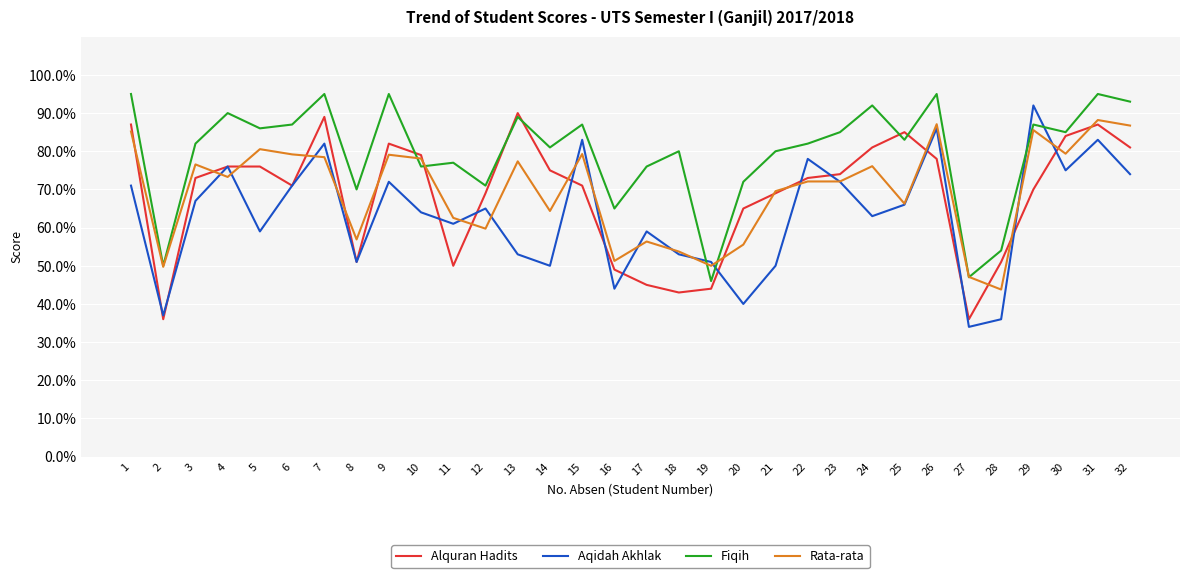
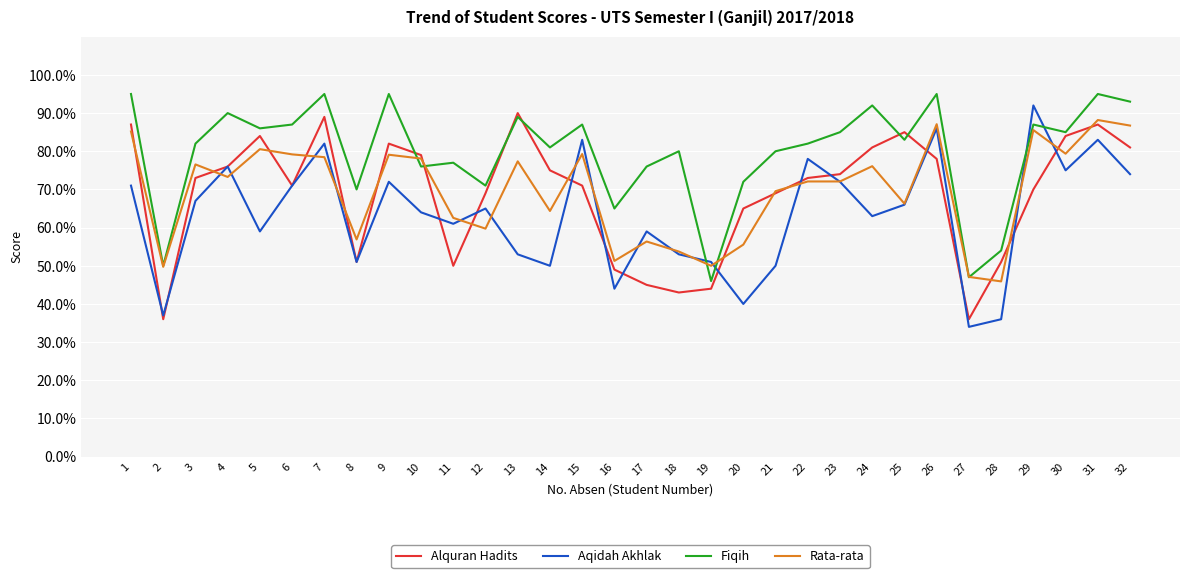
Alquran Hadits, 5: 76% -> 84%
Rata-rata, 28: 44% -> 46%
